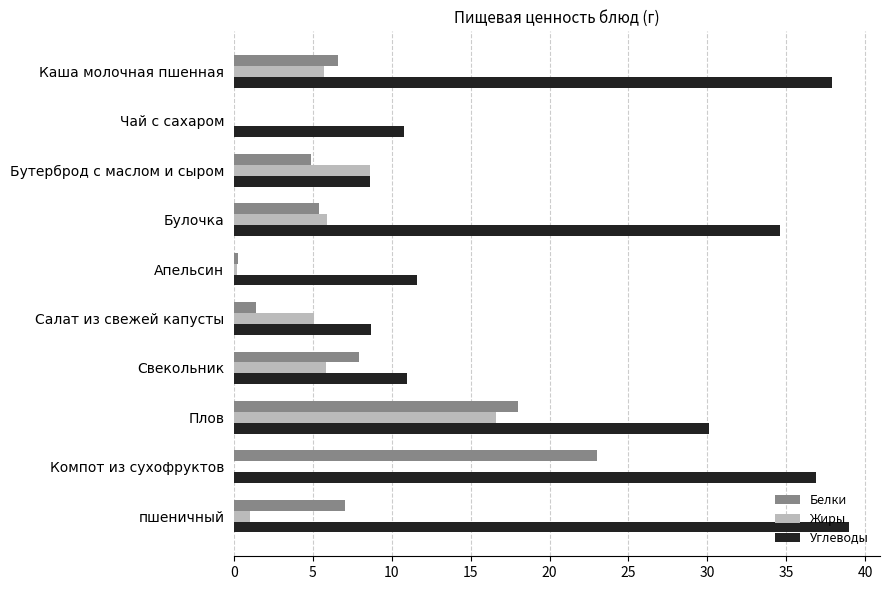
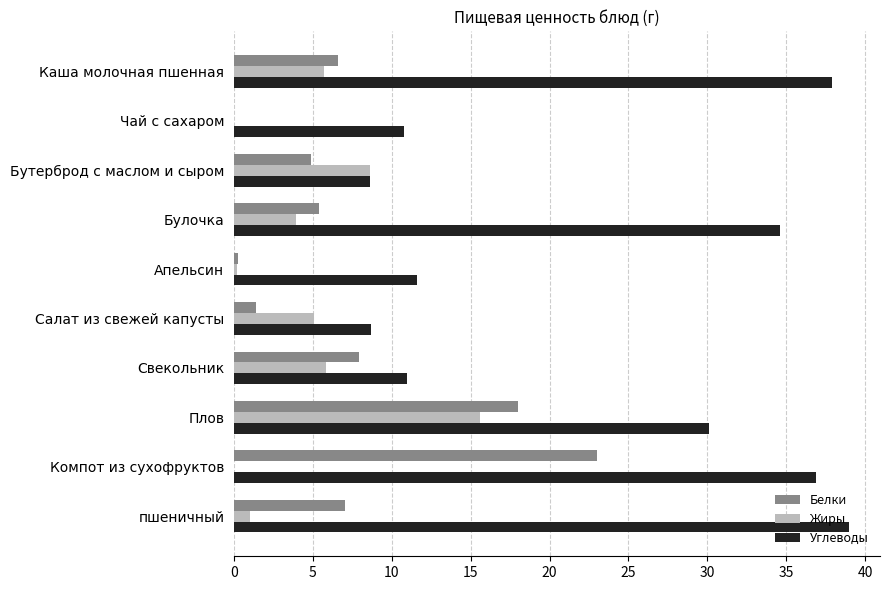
Жиры, Булочка: 5.9 -> 3.9
Жиры, Плов: 16.6 -> 15.6
